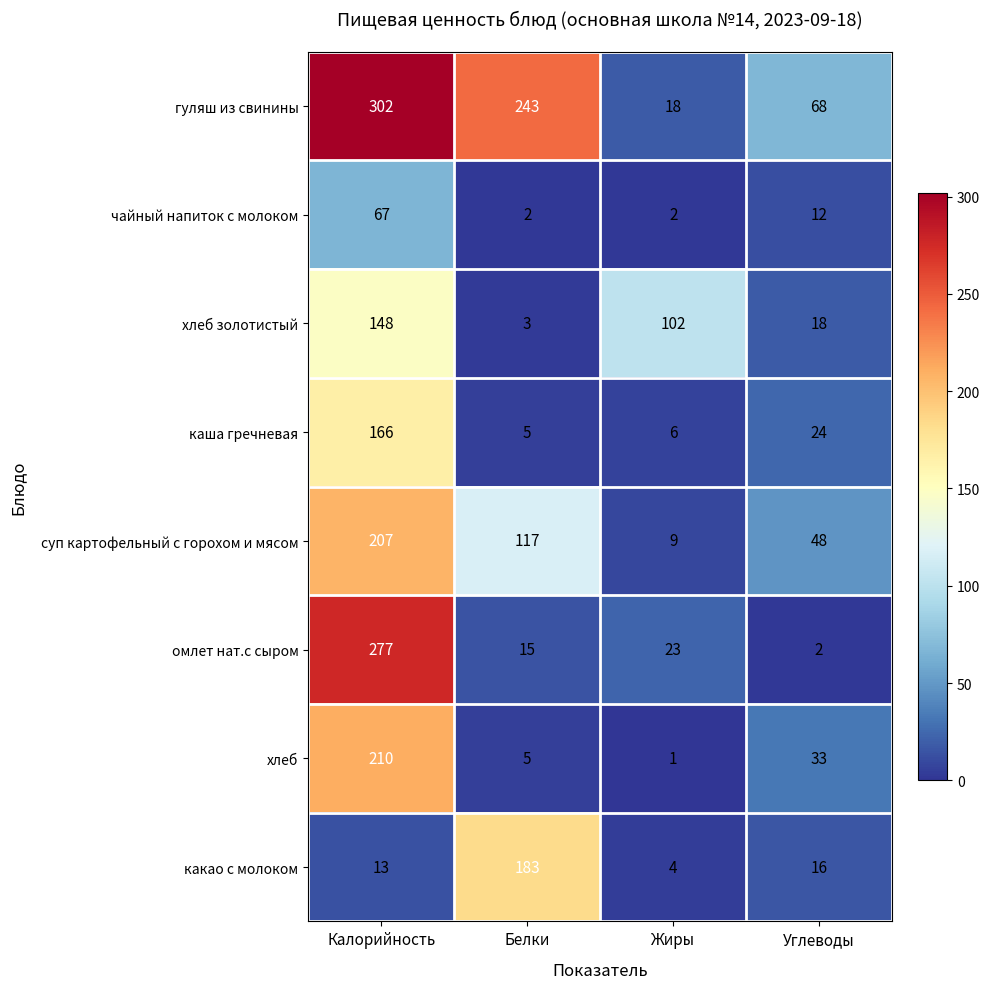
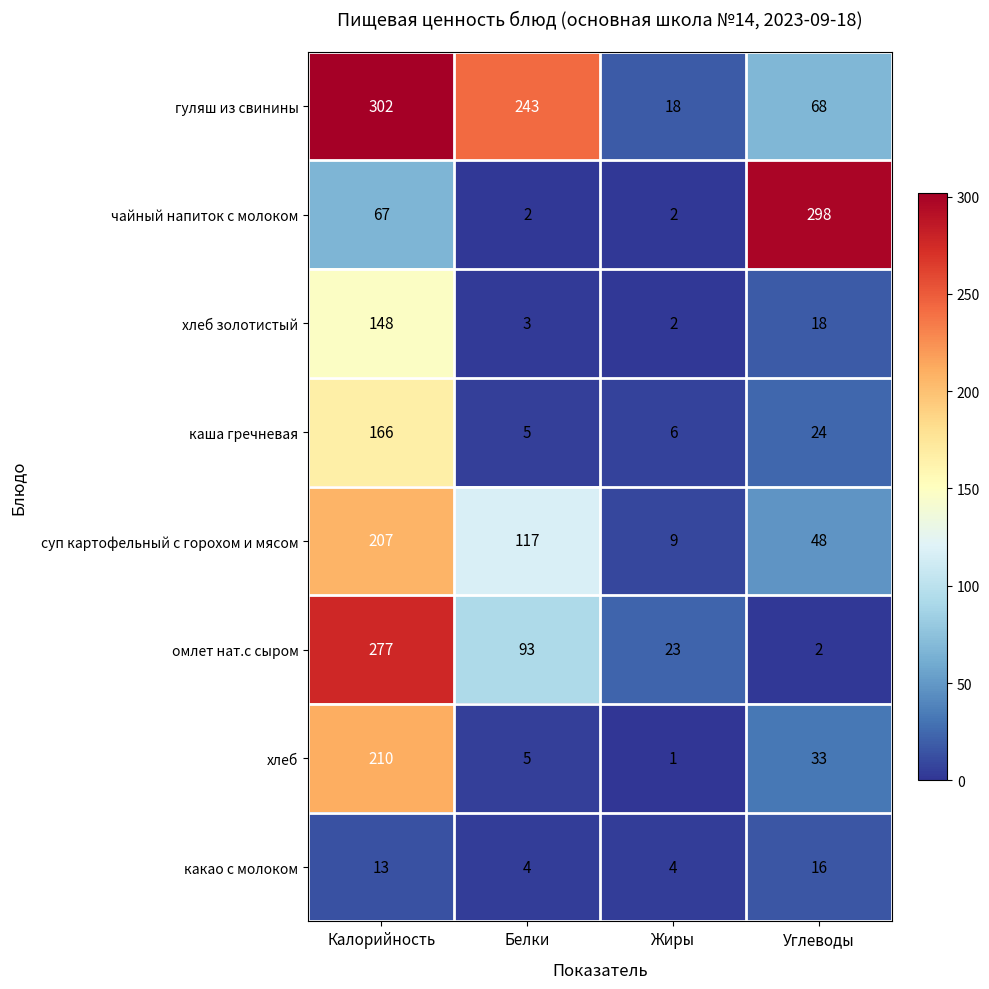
чайный напиток с молоком, Углеводы: 12 -> 298
хлеб золотистый, Жиры: 102 -> 2
омлет нат.с сыром, Белки: 15 -> 93
какао с молоком, Белки: 183 -> 4
